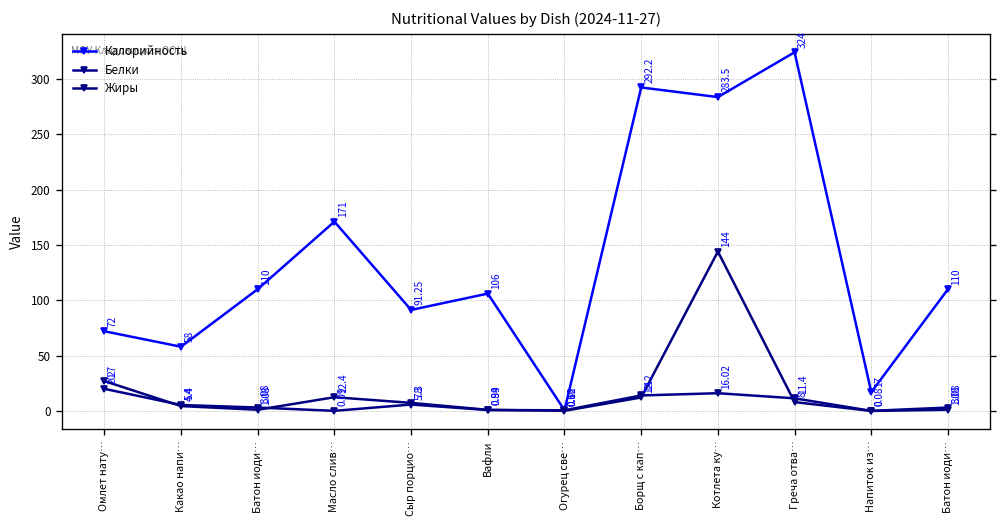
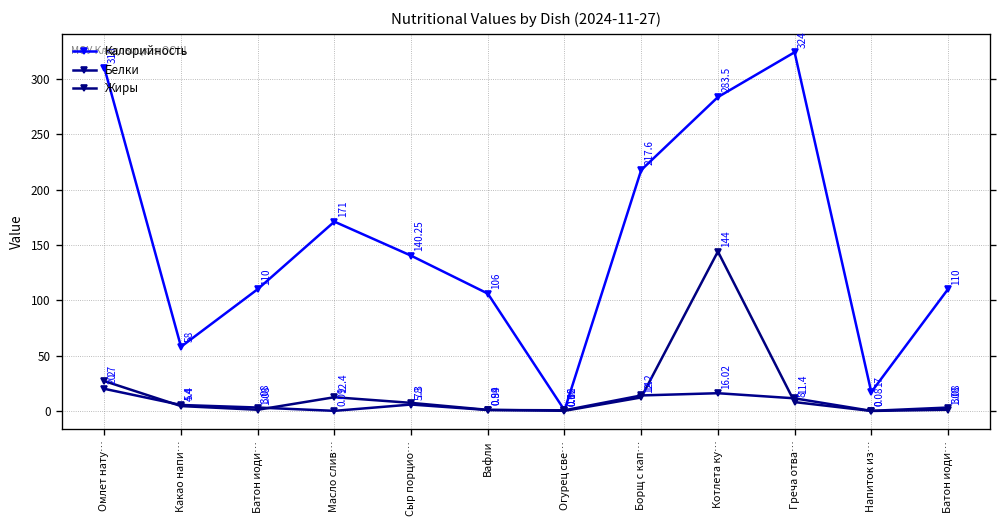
Калорийность, Омлет нату…: 72 -> 310
Калорийность, Сыр порцио…: 91.25 -> 140.25
Калорийность, Борщ с кап…: 292.2 -> 217.6
